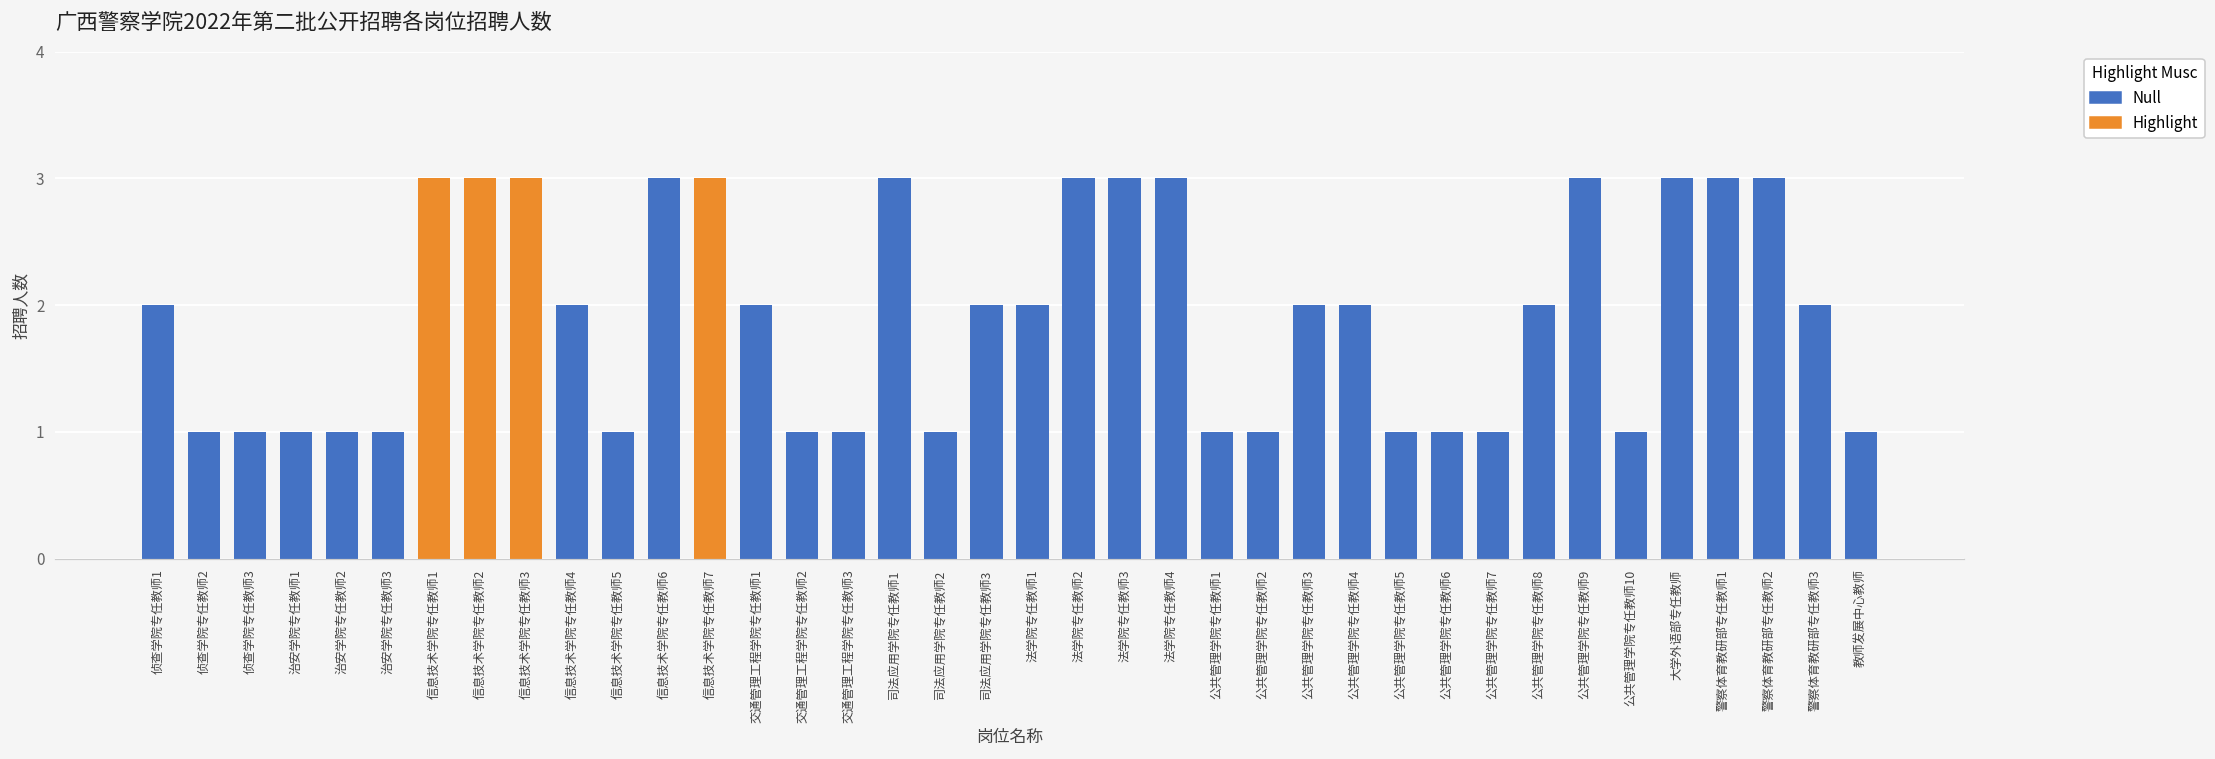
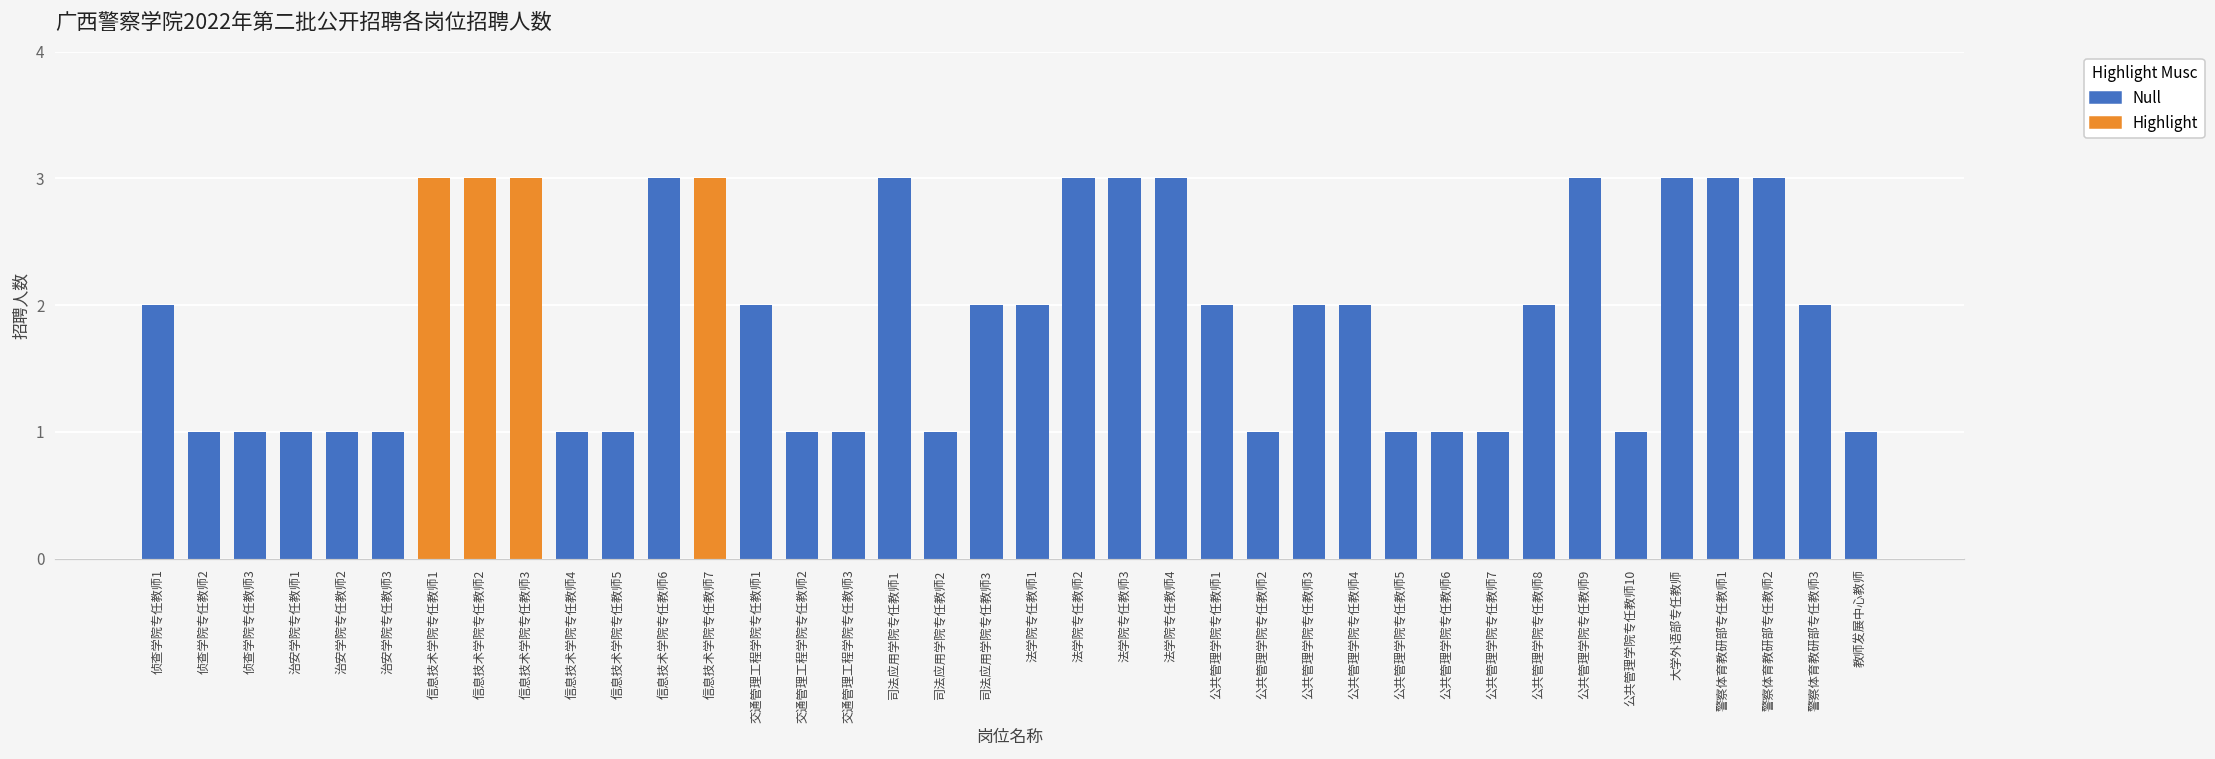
Null, 信息技术学院专任教师4: 2 -> 1
Null, 公共管理学院专任教师1: 1 -> 2
